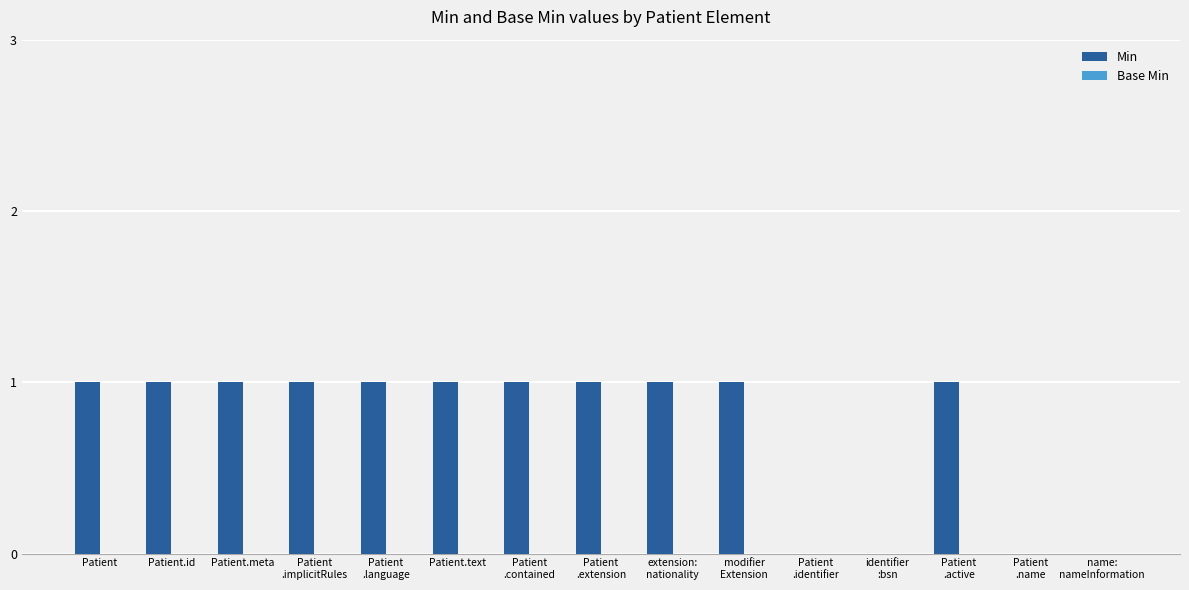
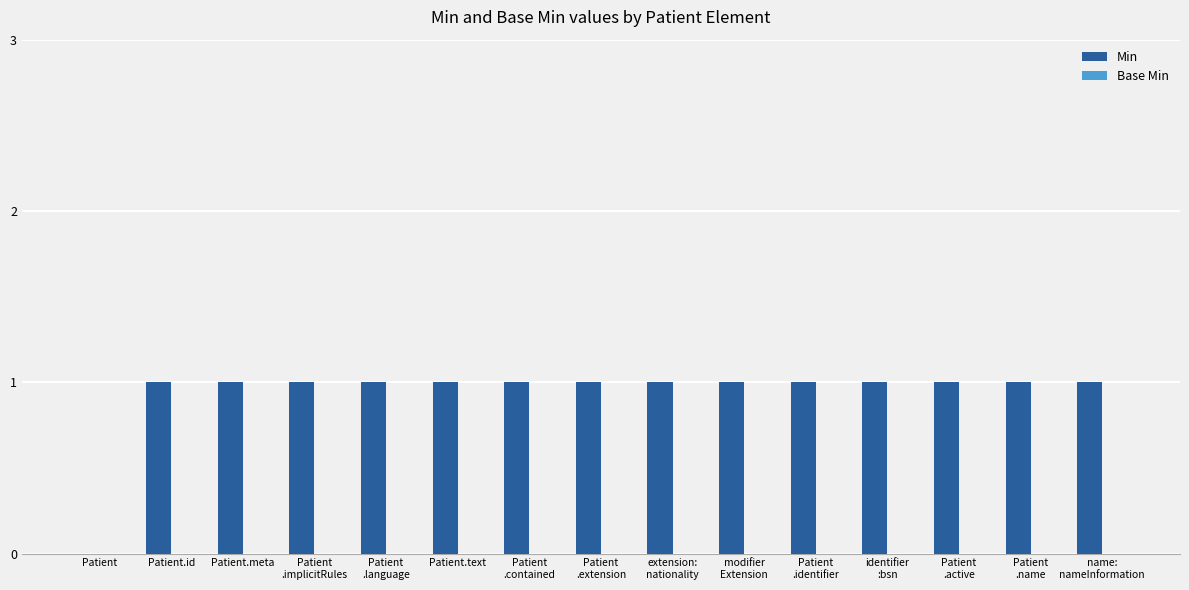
Min, Patient: 1 -> 0
Min, Patient .identifier: 0 -> 1
Min, identifier :bsn: 0 -> 1
Min, Patient .name: 0 -> 1
Min, name: nameInformation: 0 -> 1
